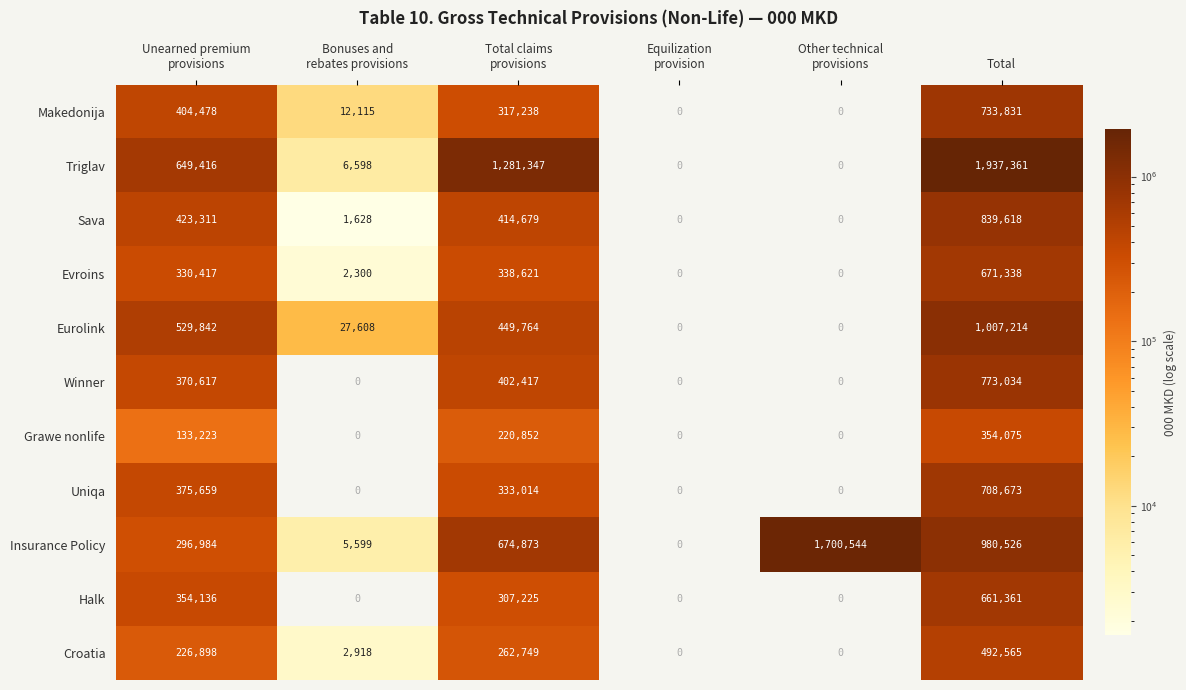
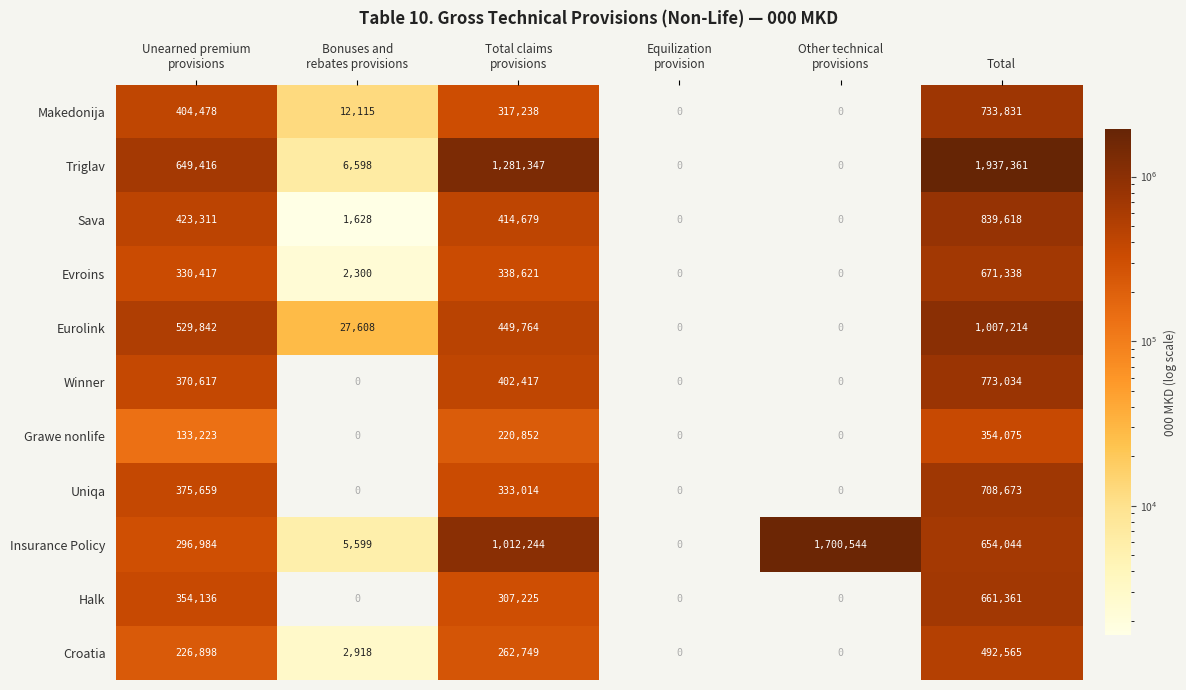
Insurance Policy, Total claims provisions: 674,873 -> 1,012,244
Insurance Policy, Total: 980,526 -> 654,044
